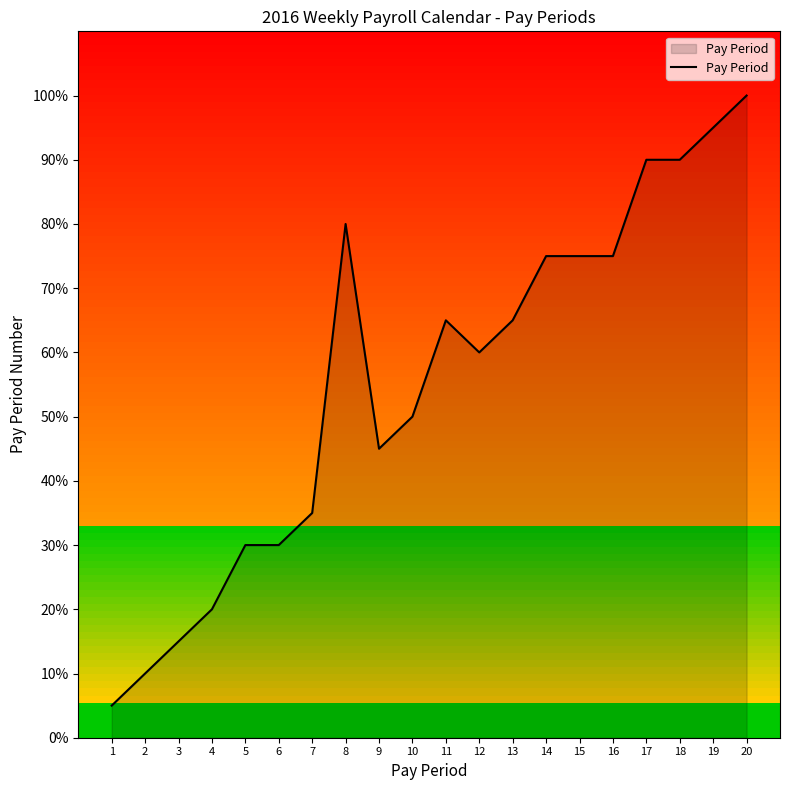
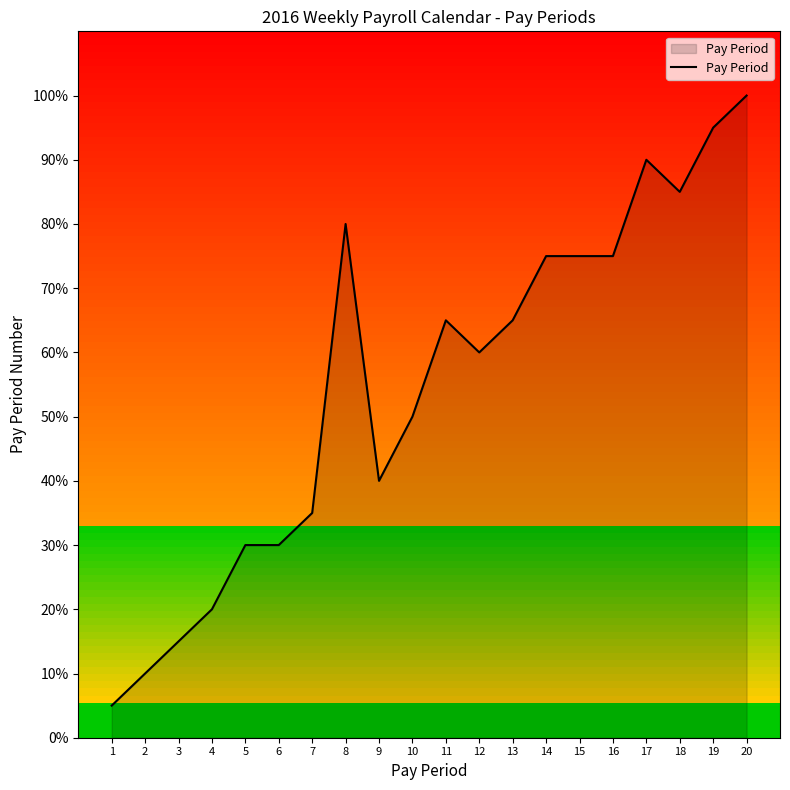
9: 45% -> 40%
18: 90% -> 85%
